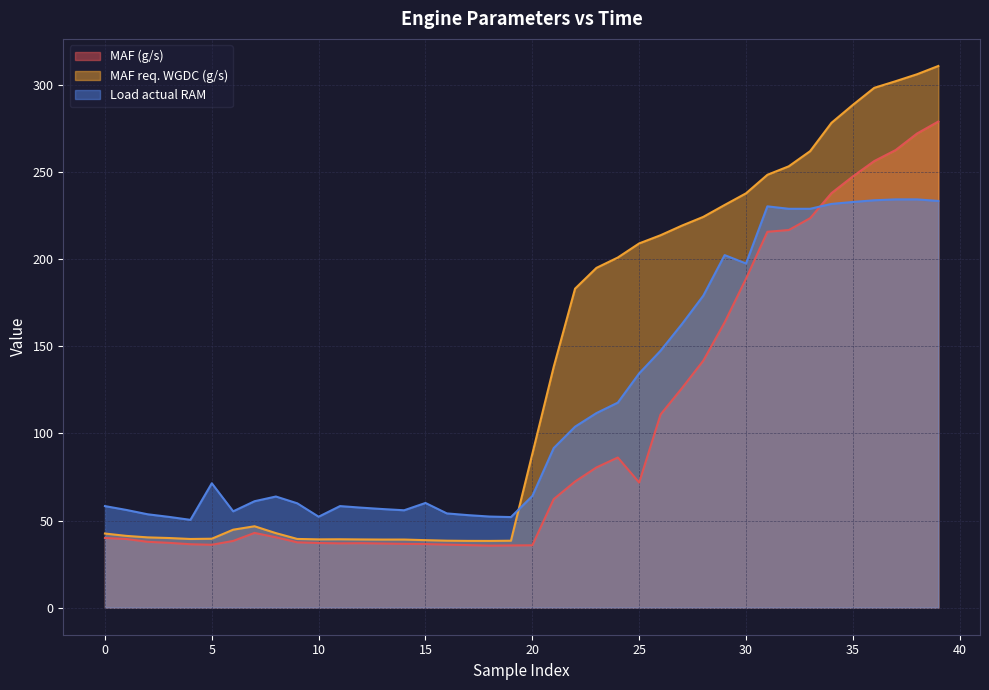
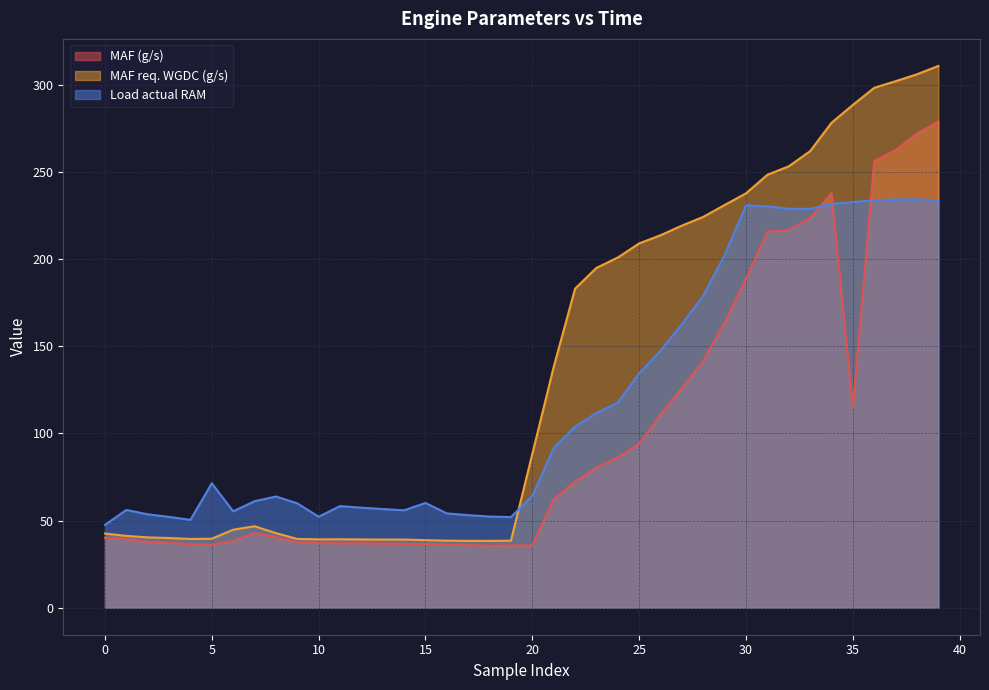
Load actual RAM, 0: 58 -> 48
MAF (g/s), 25: 72 -> 94
Load actual RAM, 30: 198 -> 231
MAF (g/s), 35: 248 -> 115
